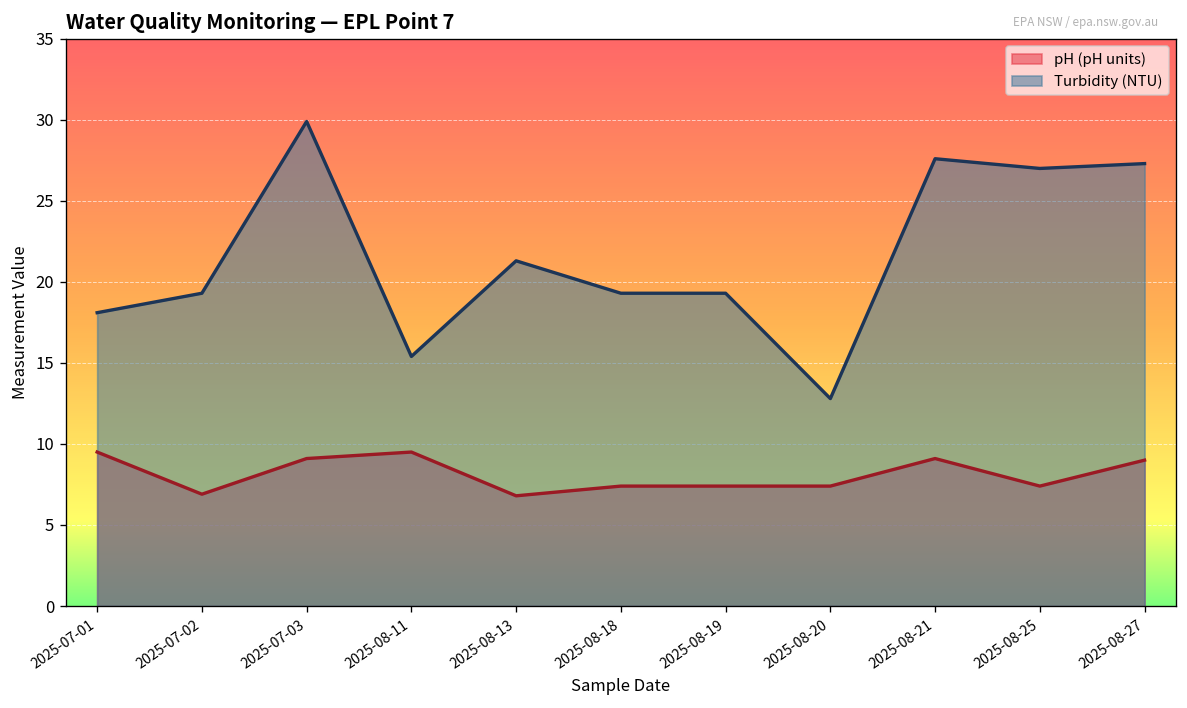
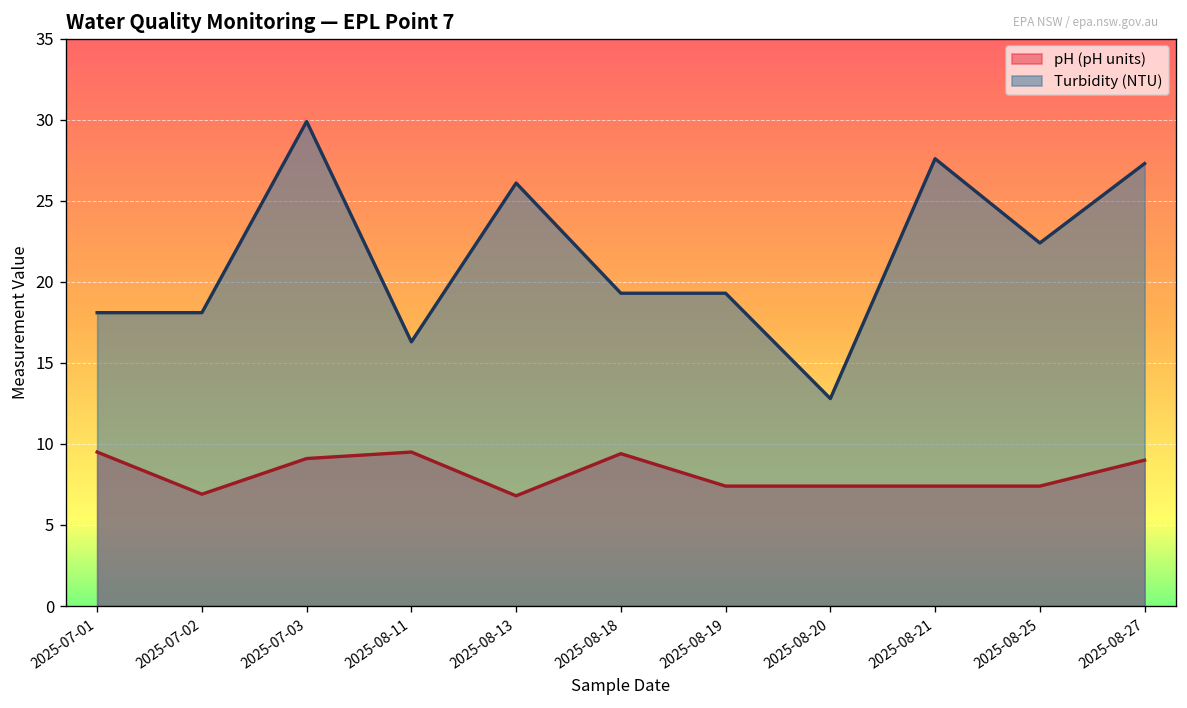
Turbidity (NTU), 2025-07-02: 19.3 -> 18.1
Turbidity (NTU), 2025-08-11: 15.4 -> 16.3
Turbidity (NTU), 2025-08-13: 21.3 -> 26.1
pH (pH units), 2025-08-18: 7.4 -> 9.4
pH (pH units), 2025-08-21: 9.1 -> 7.4
Turbidity (NTU), 2025-08-25: 27.0 -> 22.4
